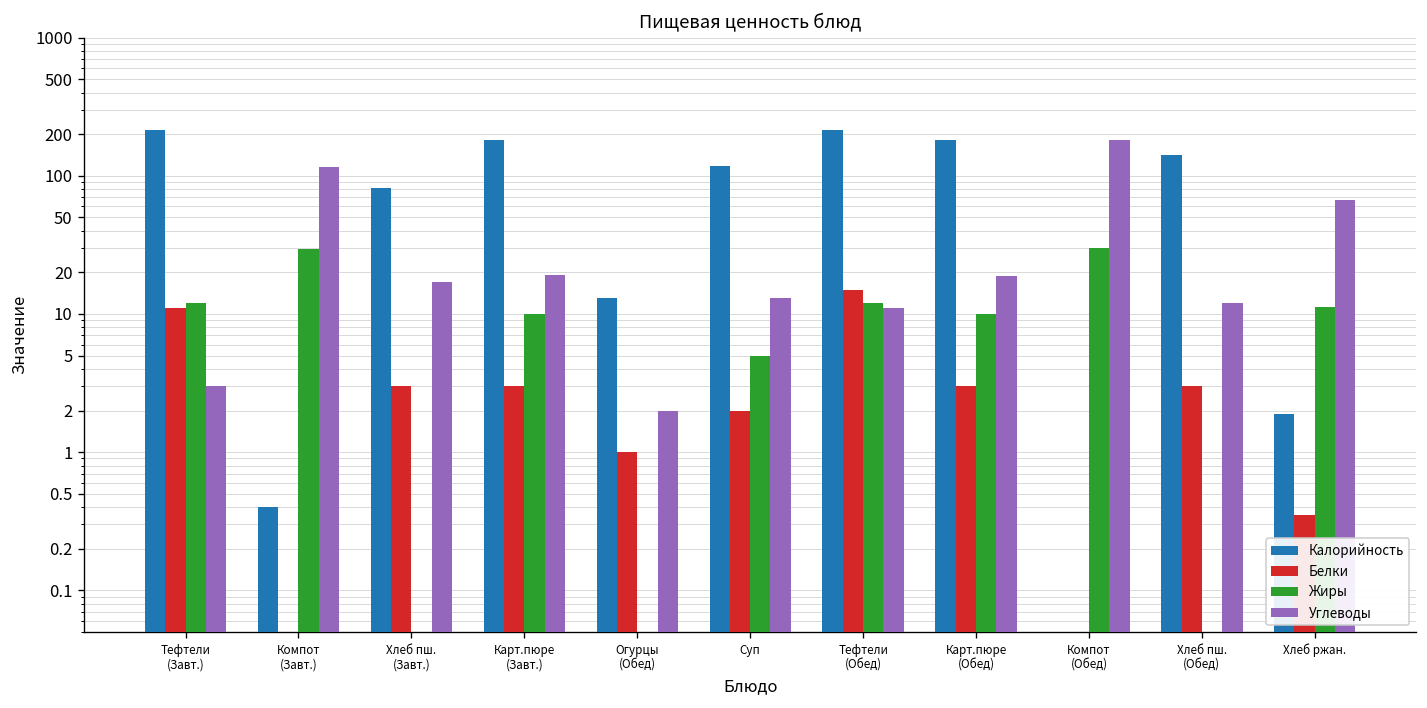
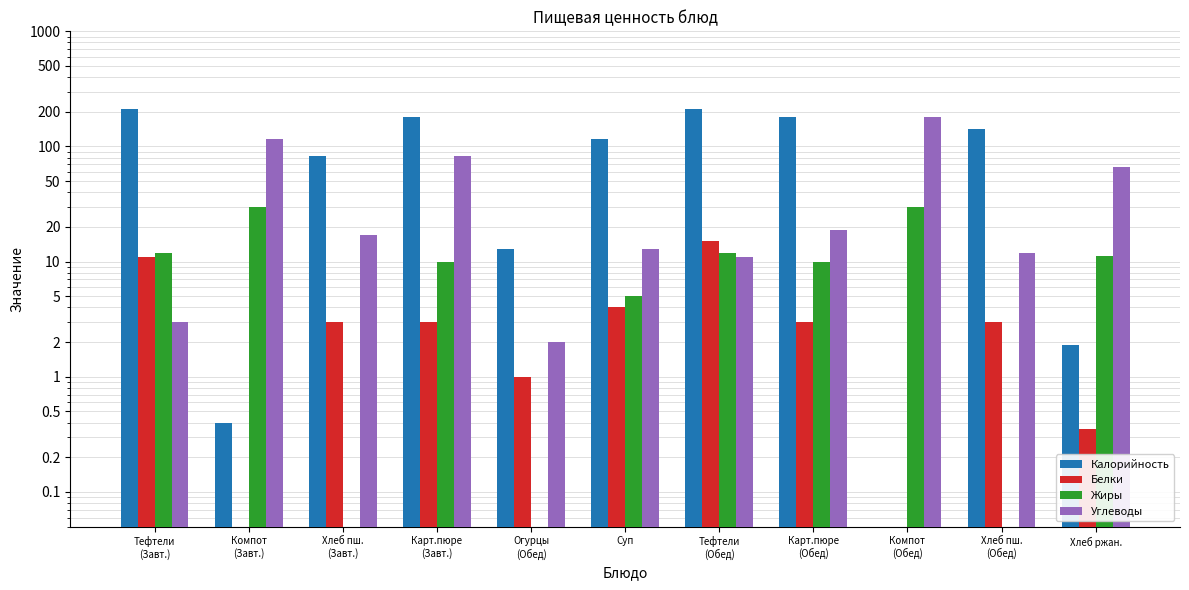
Углеводы, Карт.пюре (Завт.): 19 -> 80
Белки, Суп: 2 -> 4
